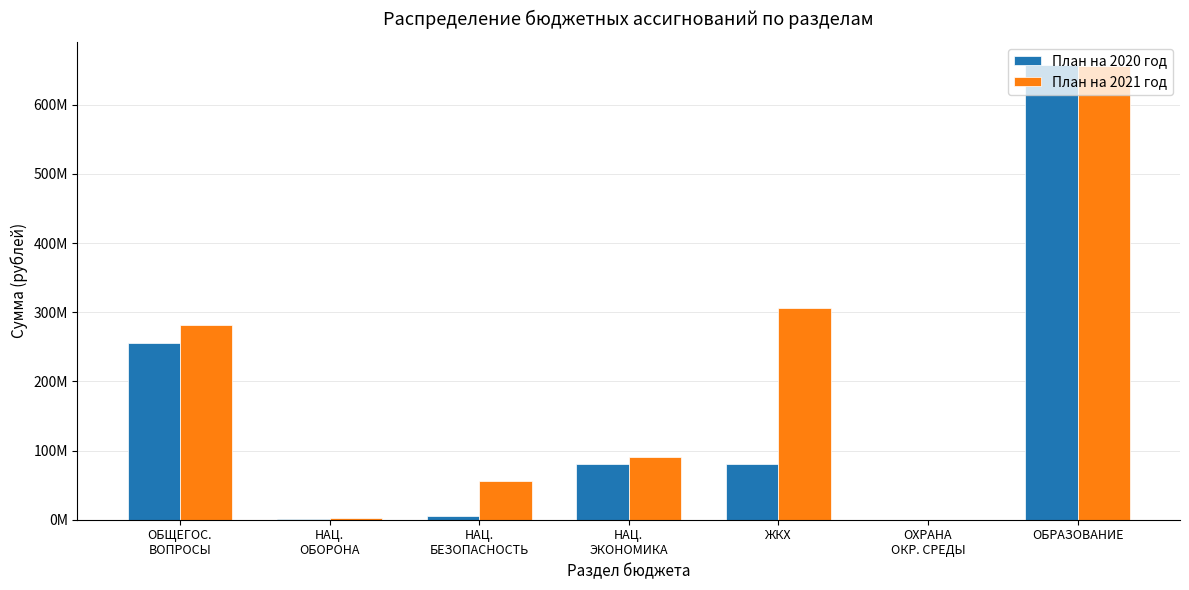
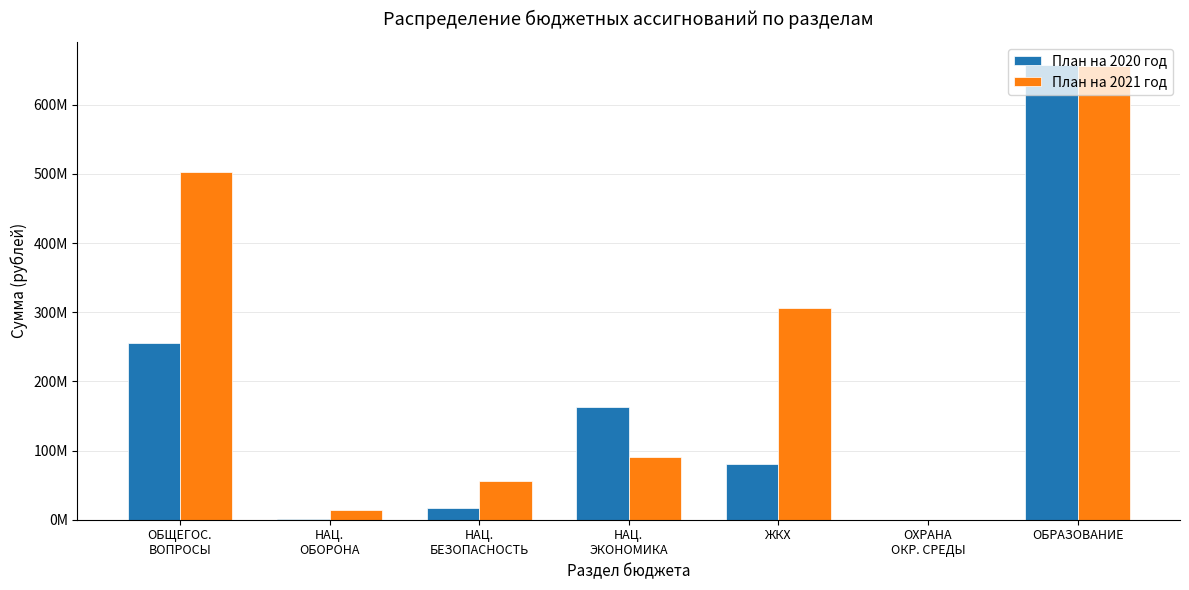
План на 2021 год, ОБЩЕГОС. ВОПРОСЫ: 280000000 -> 500000000
План на 2021 год, НАЦ. ОБОРОНА: 0 -> 10000000
План на 2020 год, НАЦ. БЕЗОПАСНОСТЬ: 10000000 -> 20000000
План на 2020 год, НАЦ. ЭКОНОМИКА: 80000000 -> 160000000
